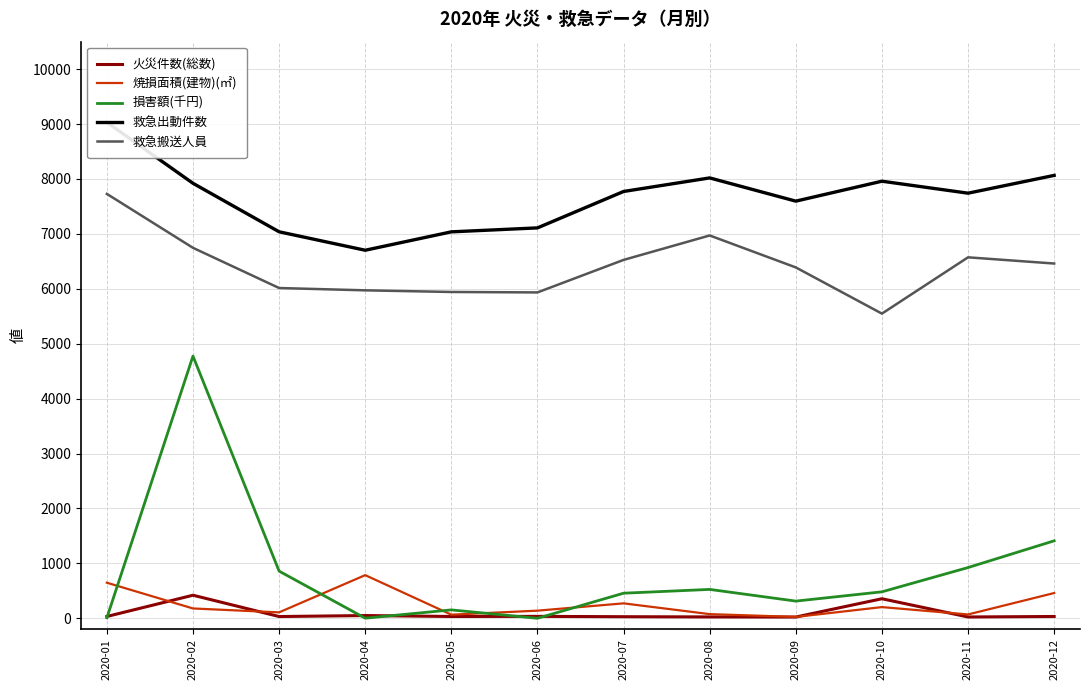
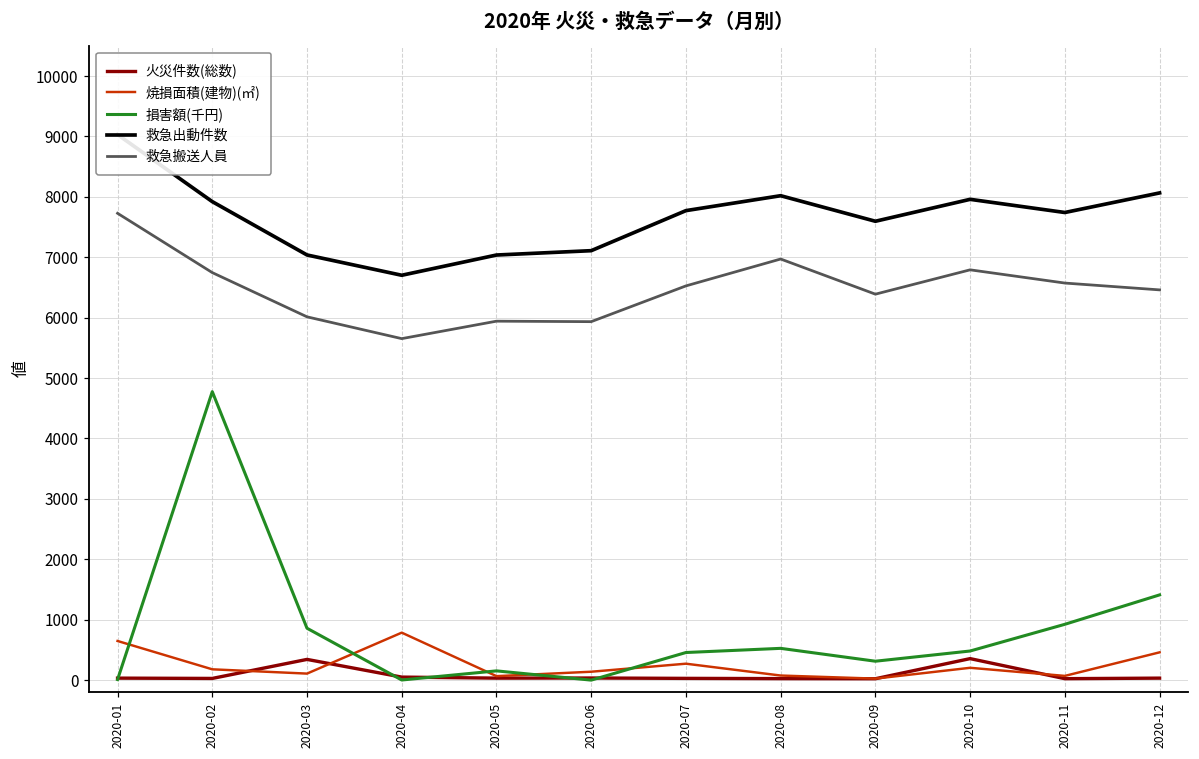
火災件数(総数), 2020-02: 400 -> 0
火災件数(総数), 2020-03: 0 -> 300
救急搬送人員, 2020-04: 6000 -> 5700
救急搬送人員, 2020-10: 5500 -> 6800
